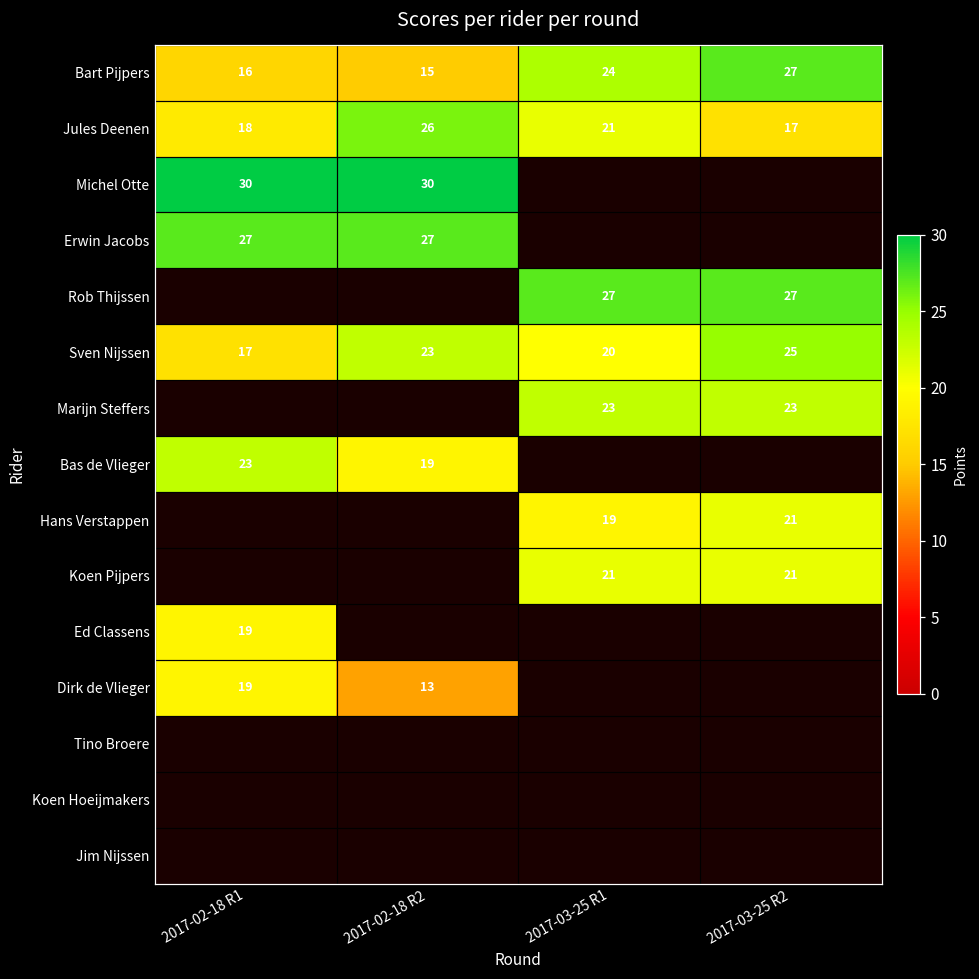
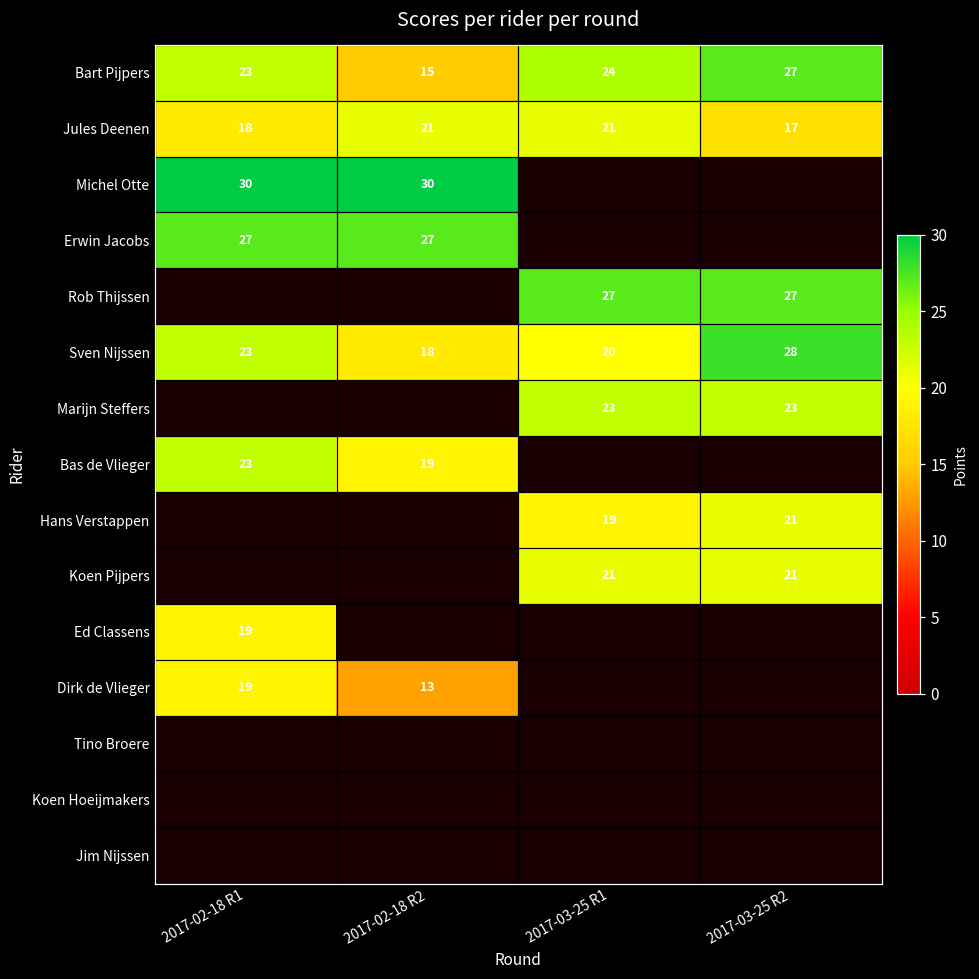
Bart Pijpers, 2017-02-18 R1: 16 -> 23
Jules Deenen, 2017-02-18 R2: 26 -> 21
Sven Nijssen, 2017-02-18 R1: 17 -> 23
Sven Nijssen, 2017-02-18 R2: 23 -> 18
Sven Nijssen, 2017-03-25 R2: 25 -> 28
